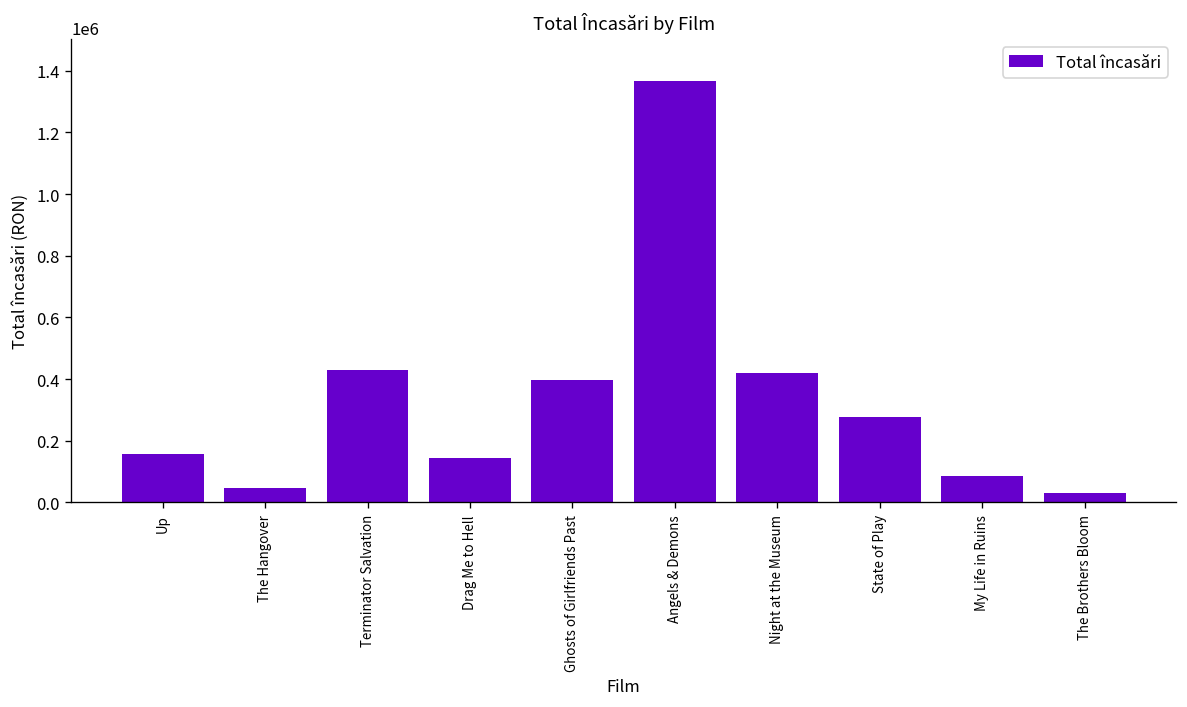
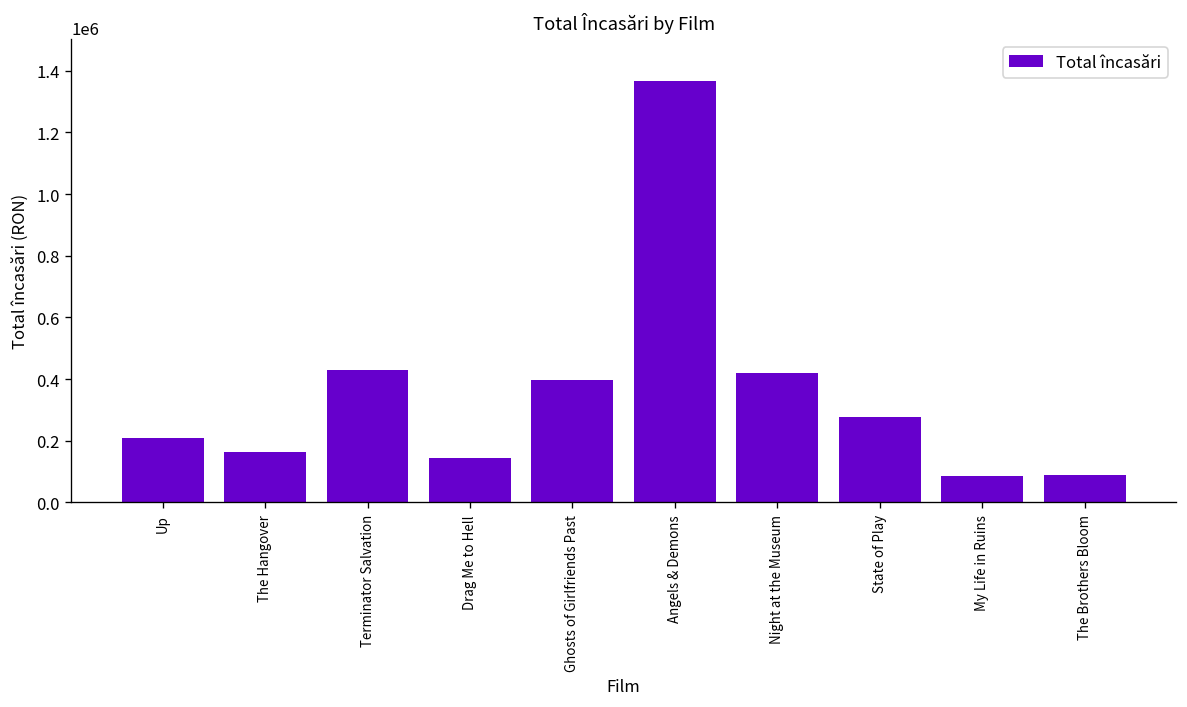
Up: 160000 -> 210000
The Hangover: 50000 -> 160000
The Brothers Bloom: 30000 -> 90000
